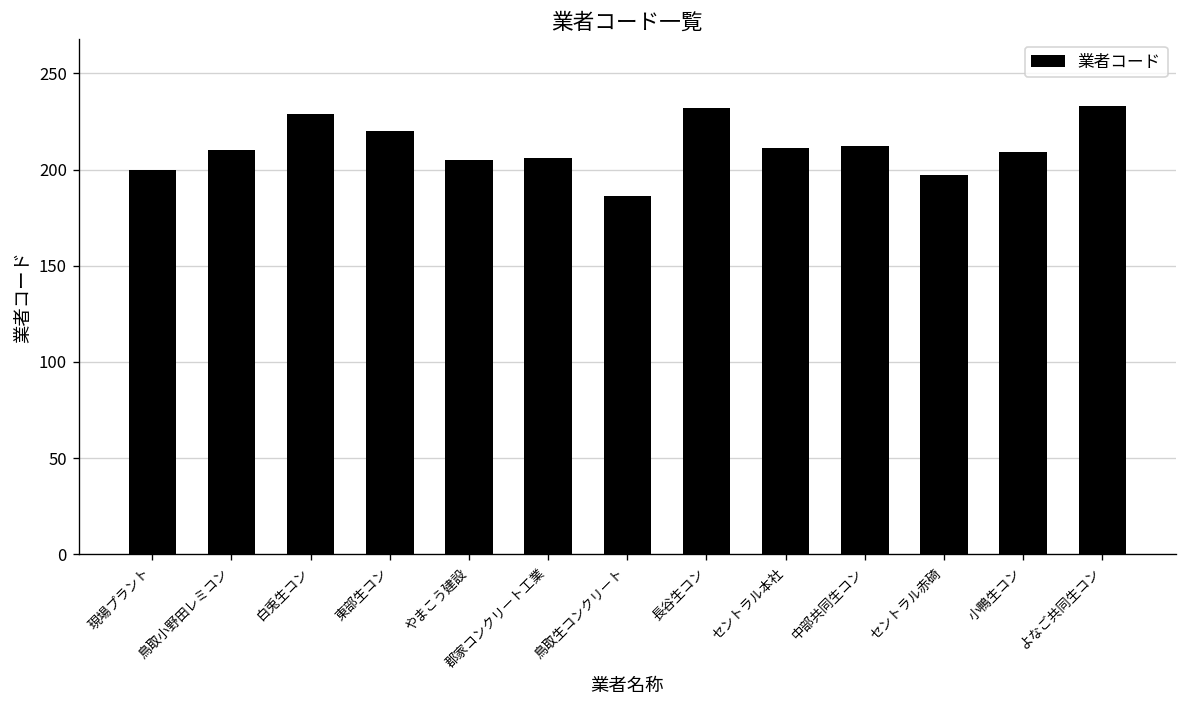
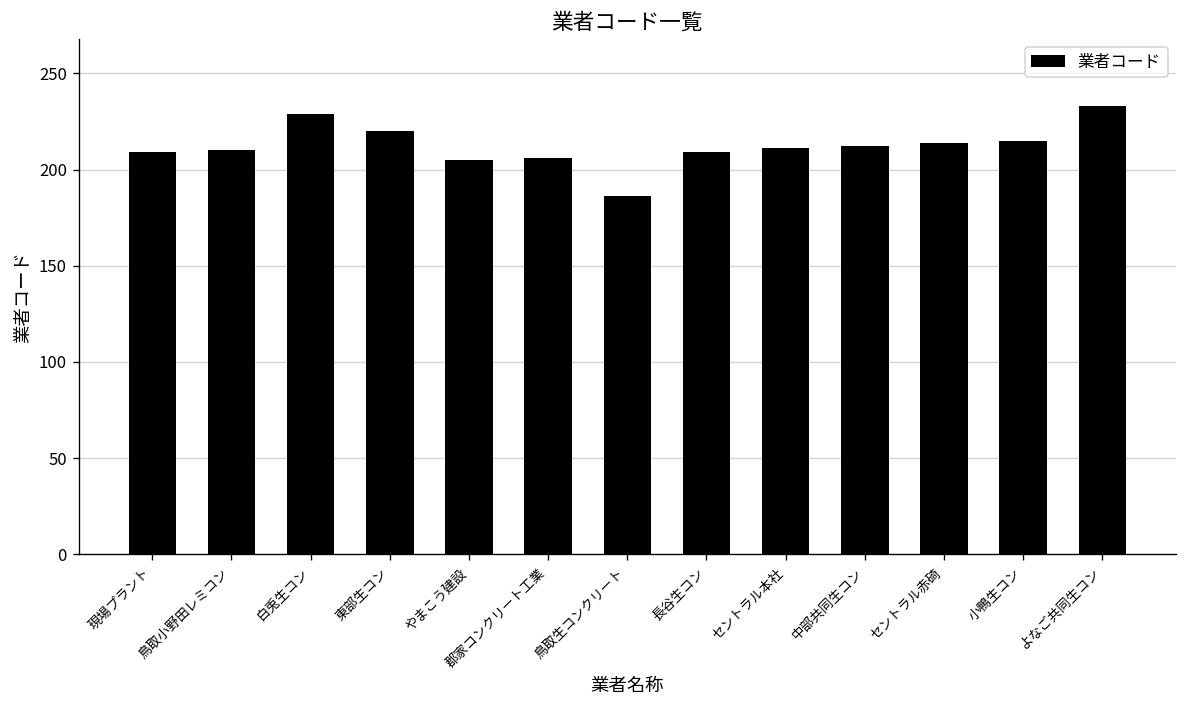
現場プラント: 200 -> 209
長谷生コン: 232 -> 209
セントラル赤碕: 197 -> 214
小鴨生コン: 209 -> 215
